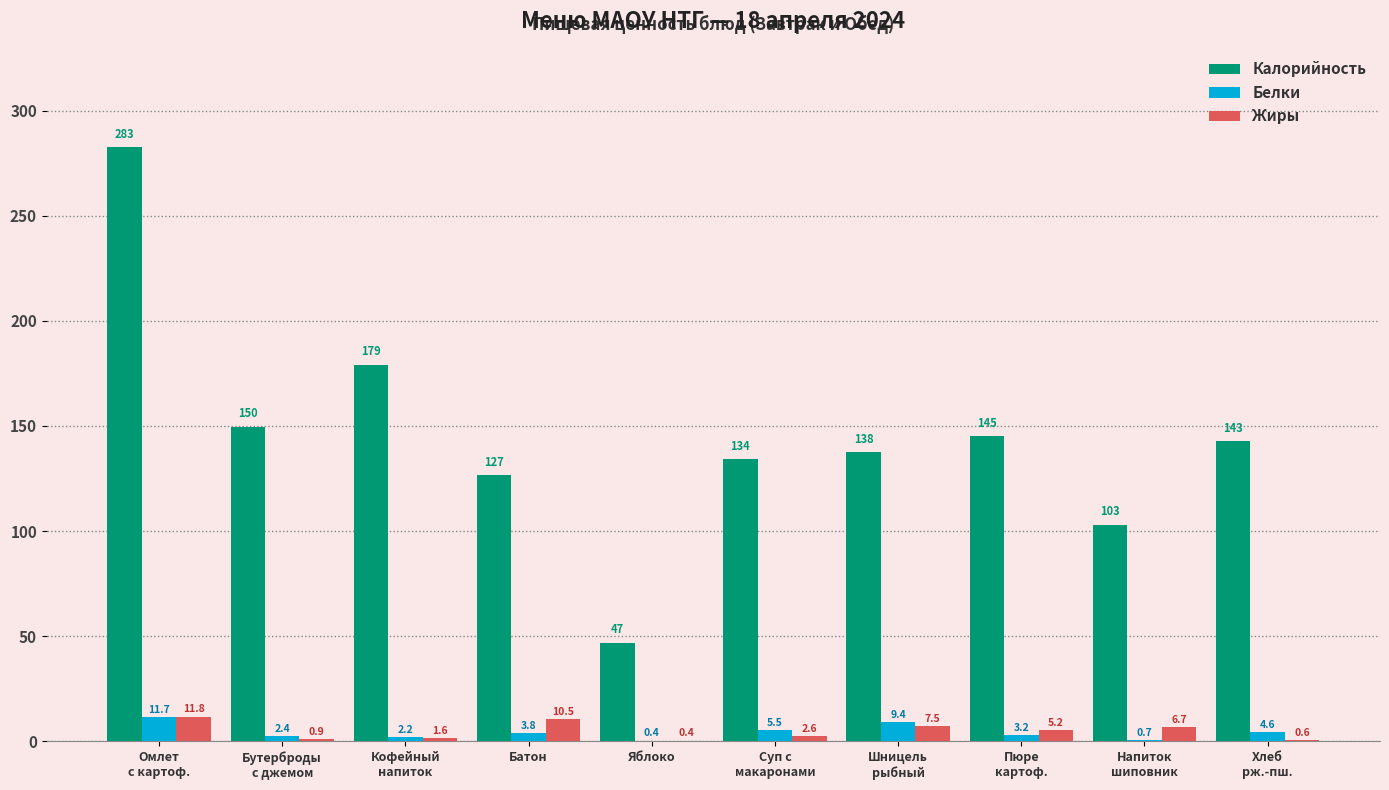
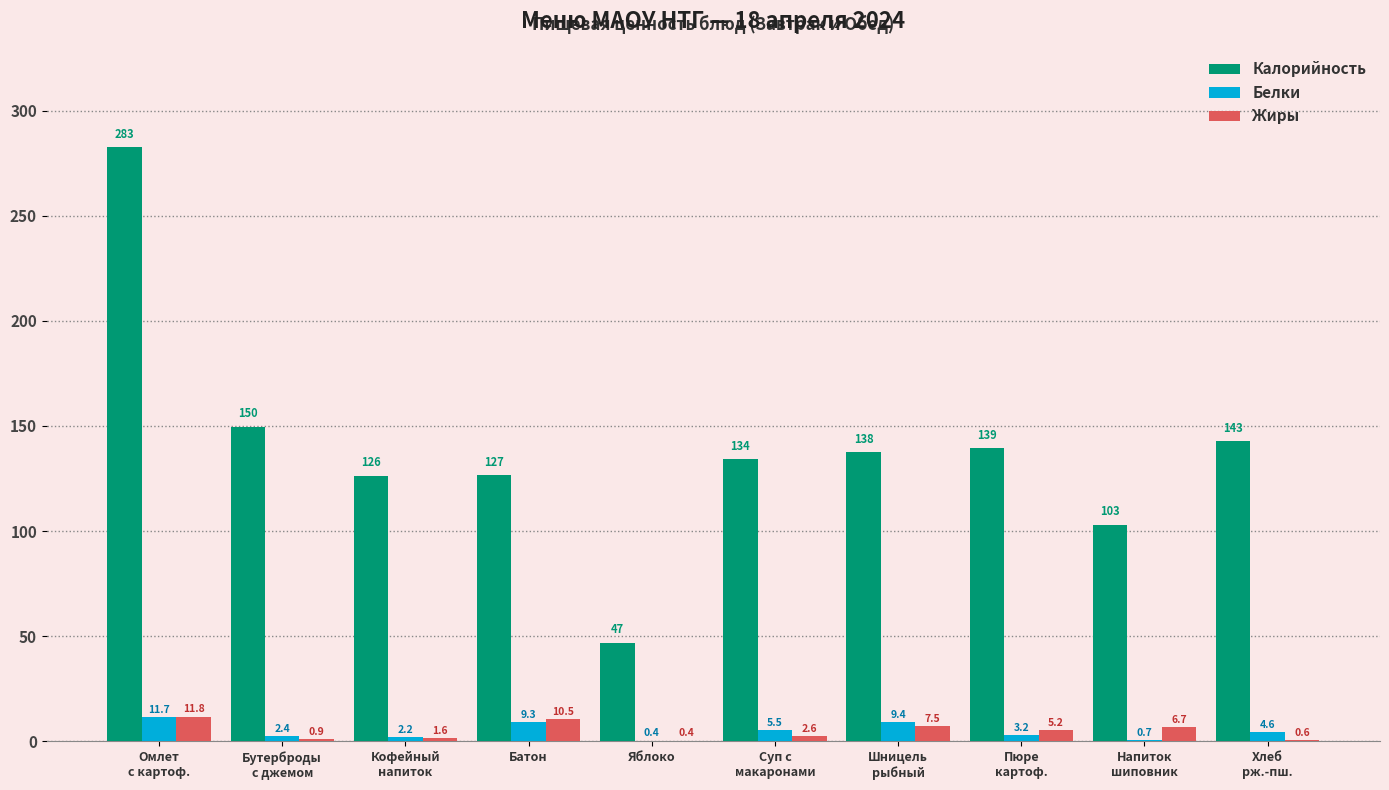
Калорийность, Кофейный напиток: 179 -> 126
Белки, Батон: 3.8 -> 9.3
Калорийность, Пюре картоф.: 145 -> 139
